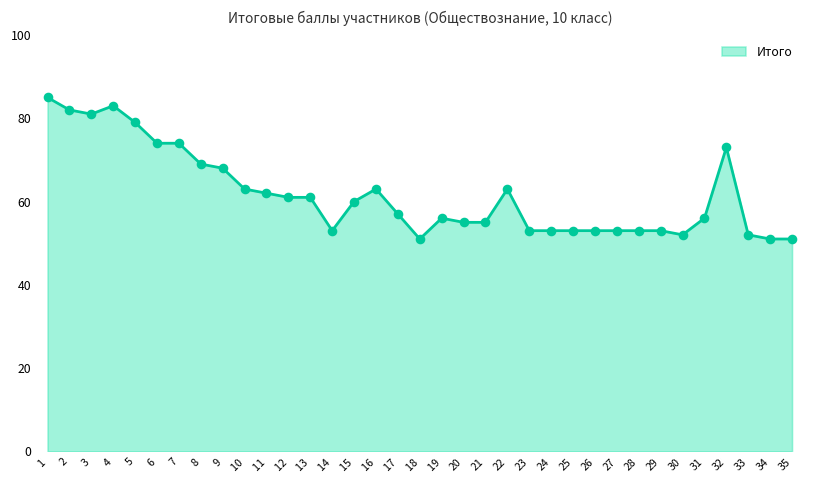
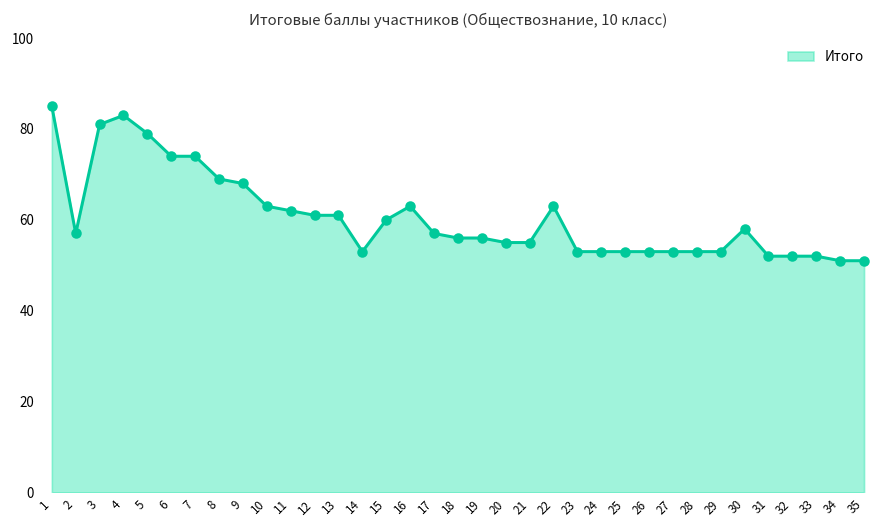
2: 82 -> 57
18: 51 -> 56
30: 52 -> 58
31: 56 -> 52
32: 73 -> 52
